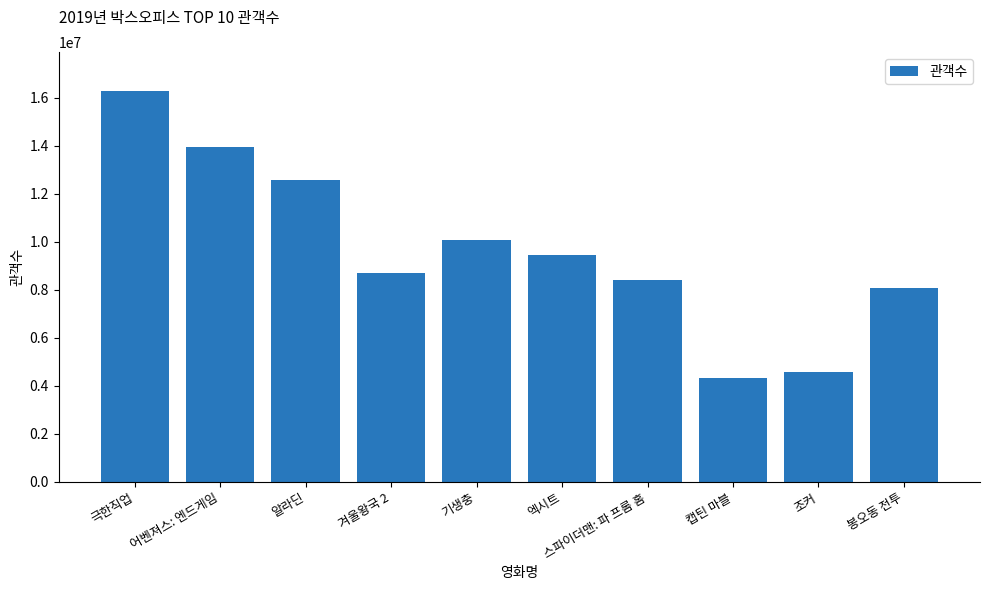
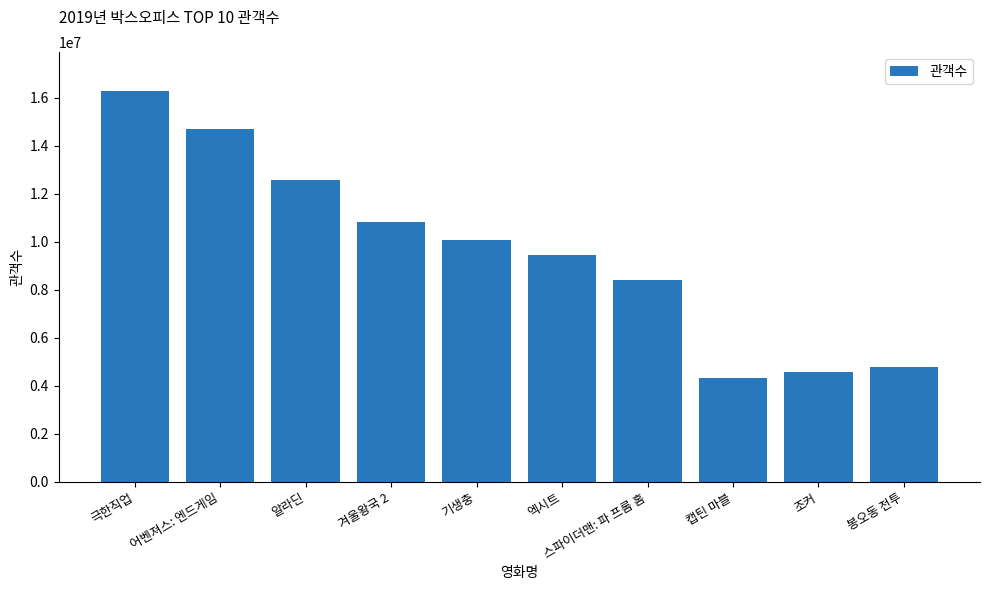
어벤져스: 엔드게임: 13900000 -> 14700000
겨울왕국 2: 8700000 -> 10800000
봉오동 전투: 8100000 -> 4800000
